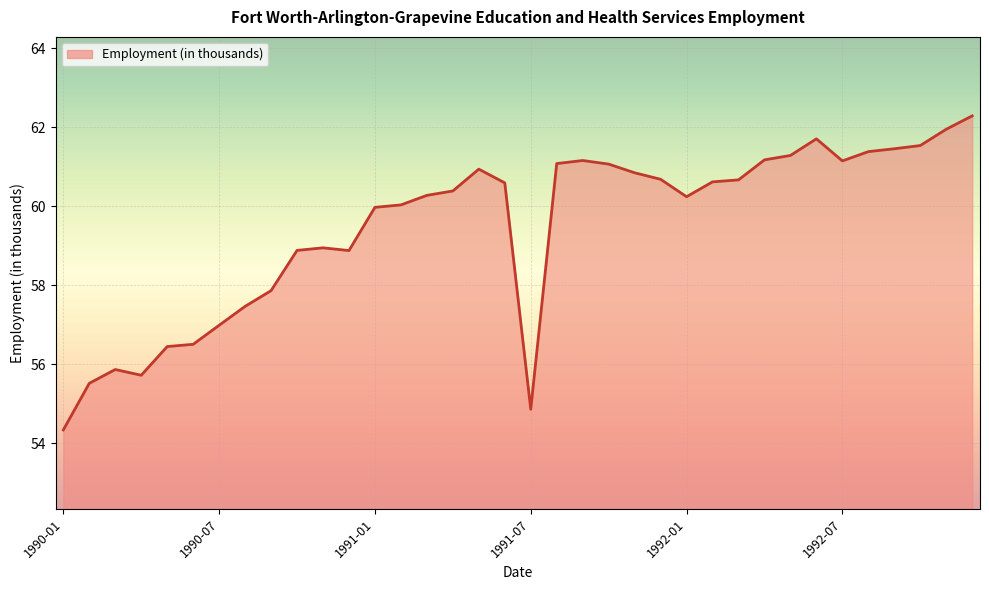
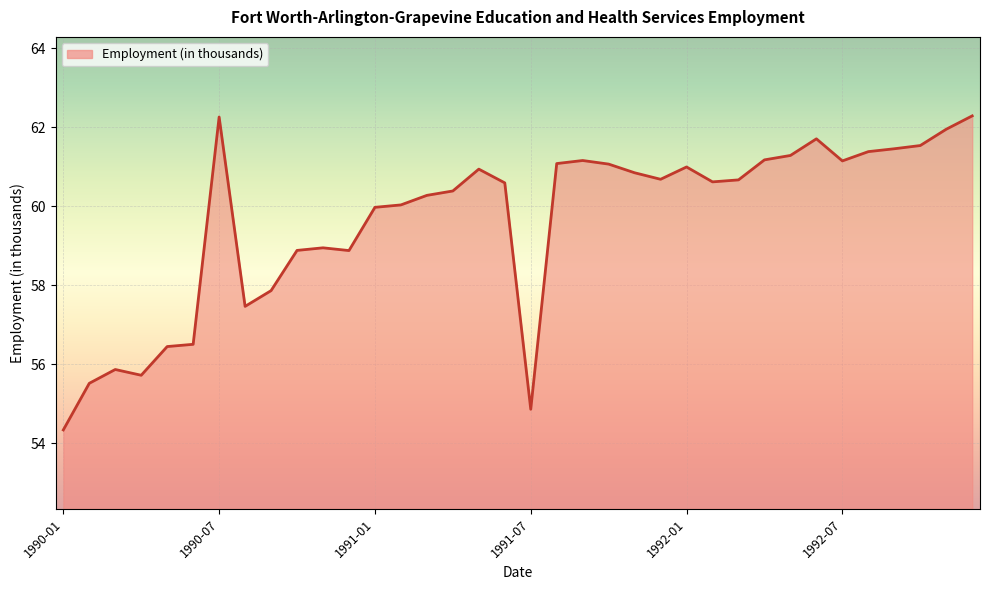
1990-07: 57.0 -> 62.3
1992-01: 60.2 -> 61.0
